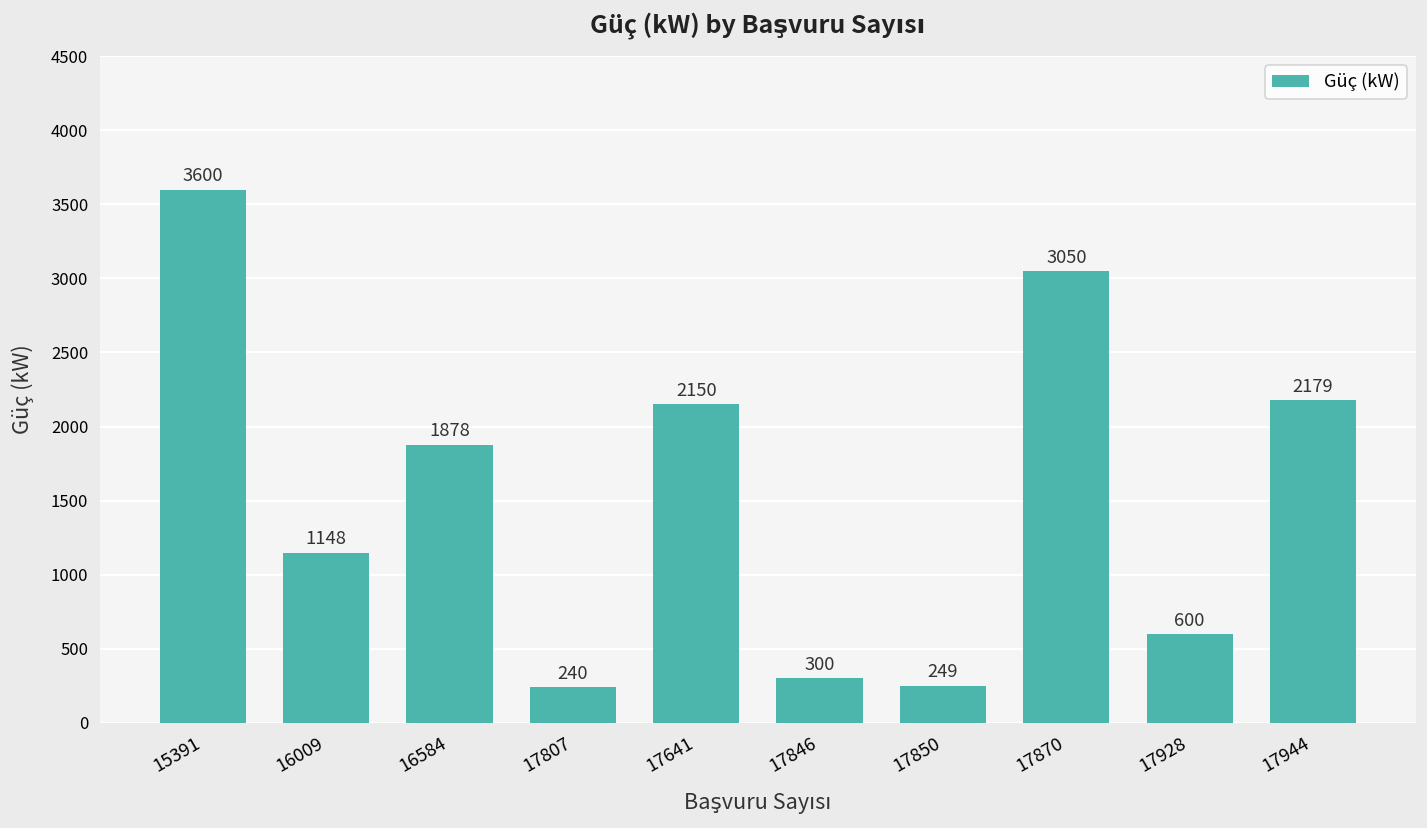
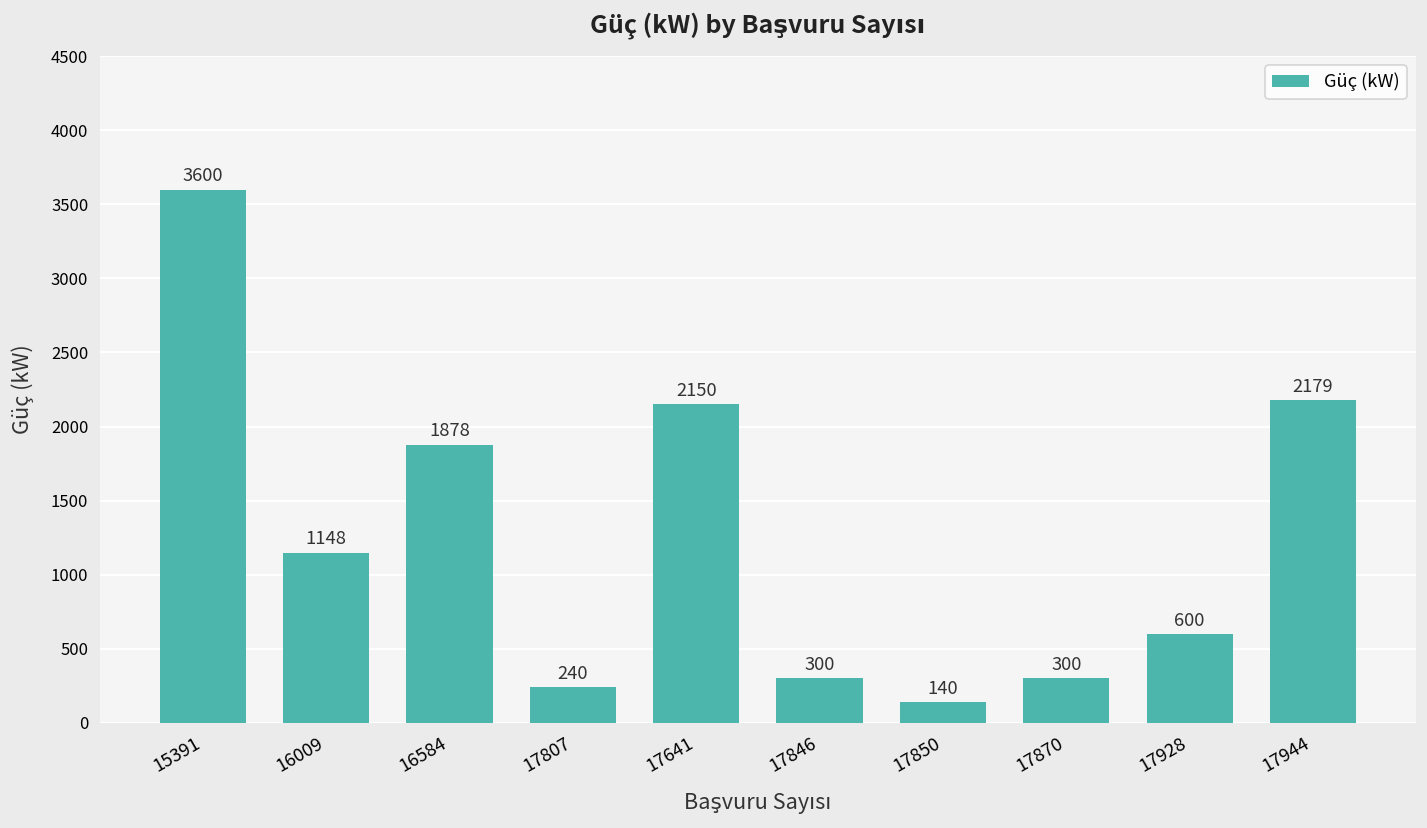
17850: 249 -> 140
17870: 3050 -> 300
